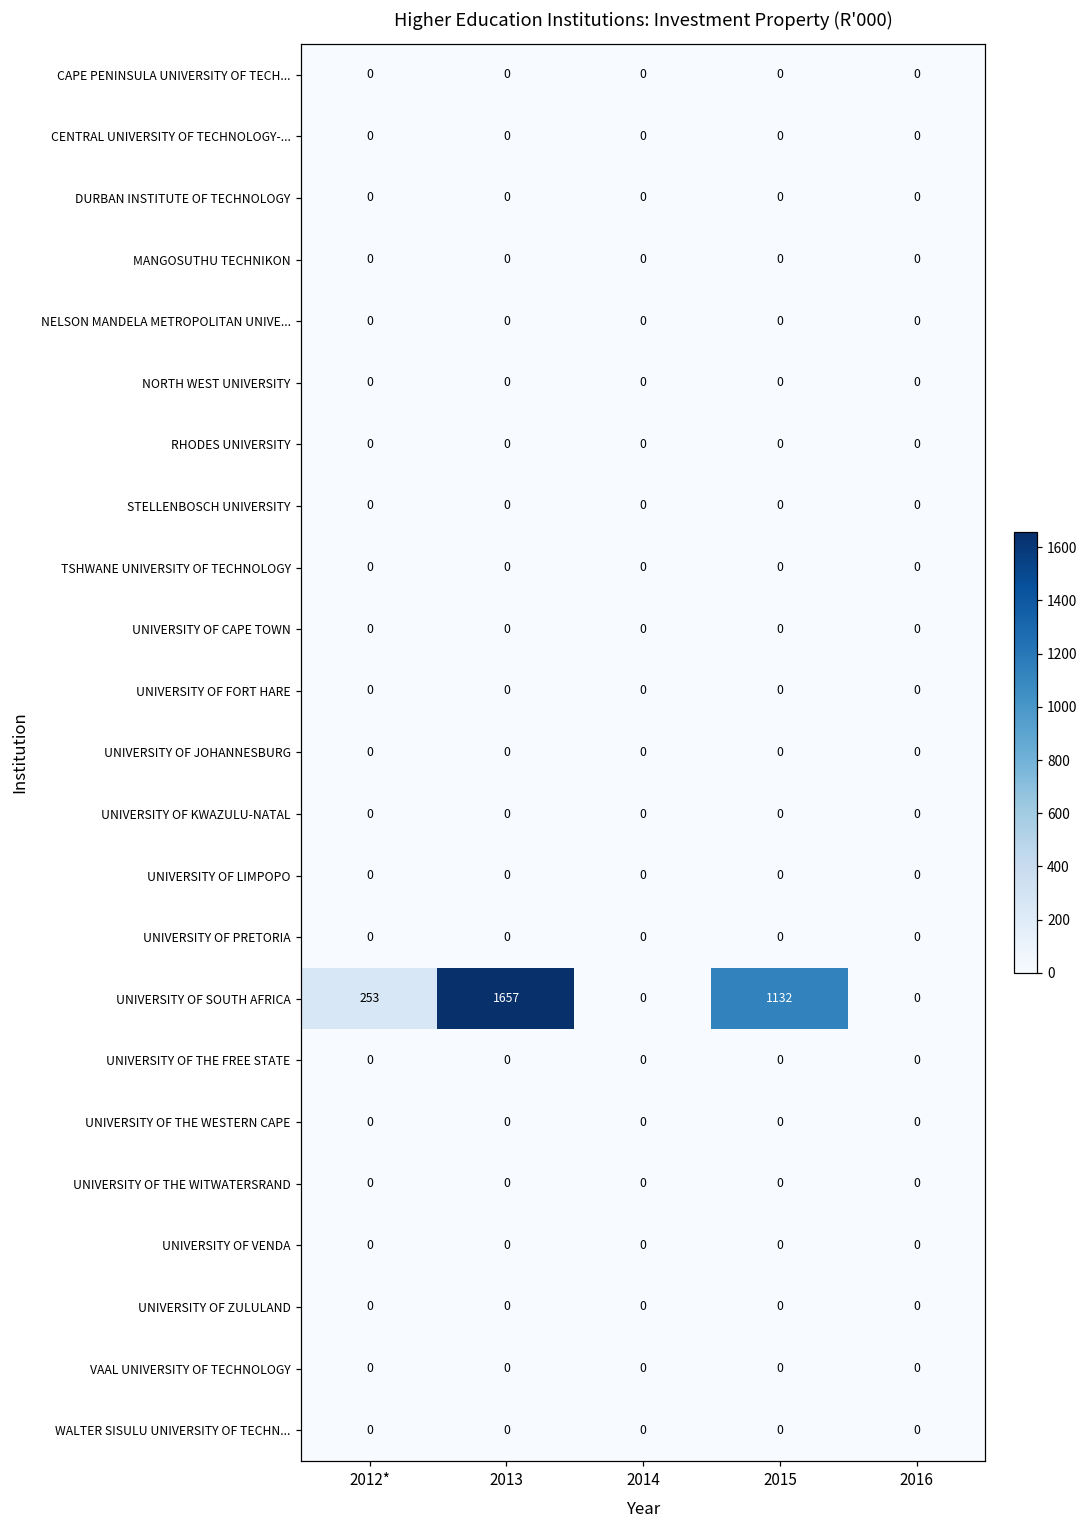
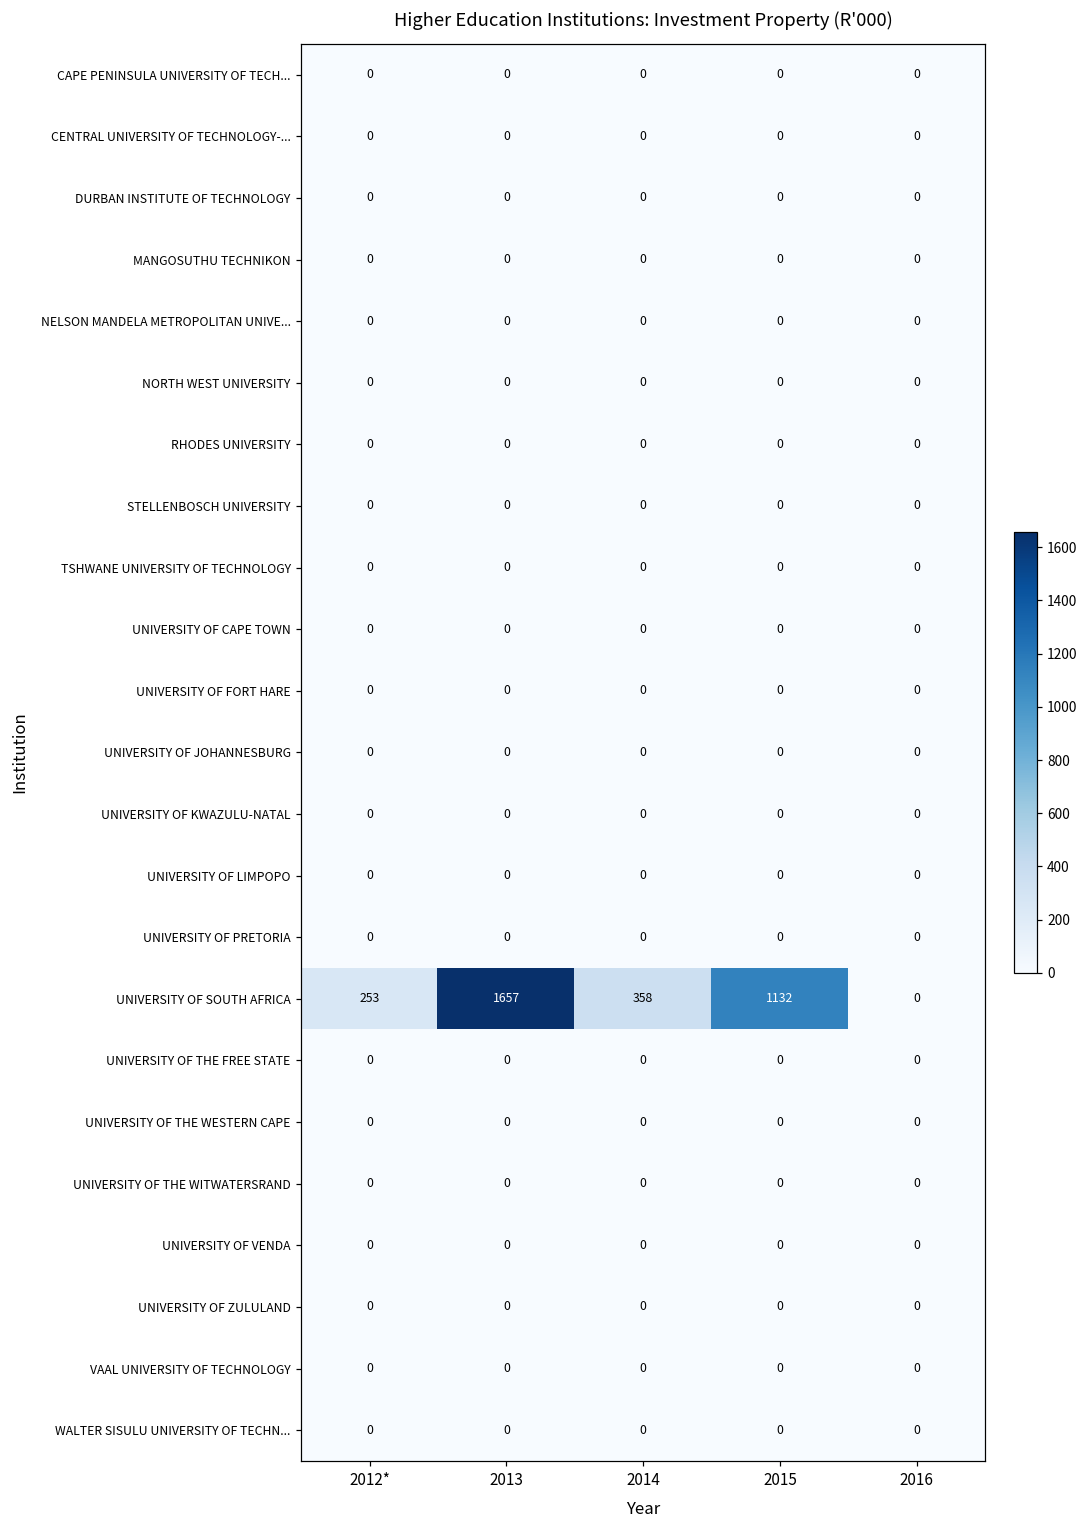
UNIVERSITY OF SOUTH AFRICA, 2014: 0 -> 358
